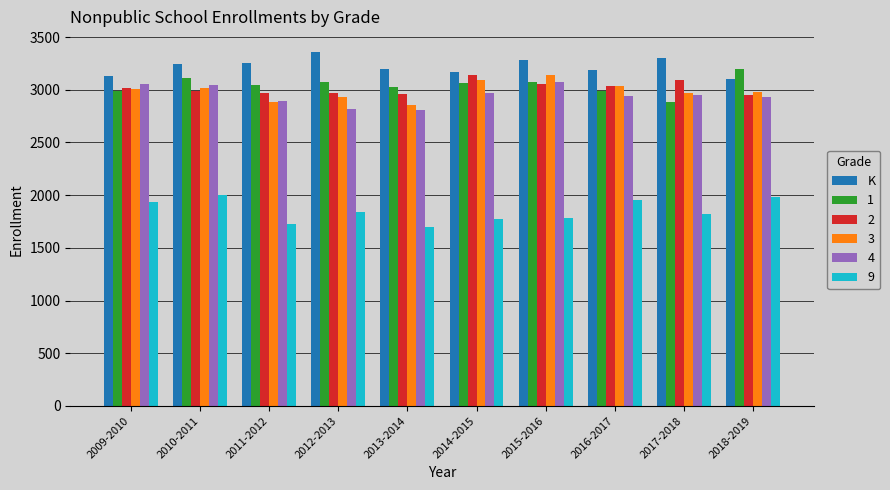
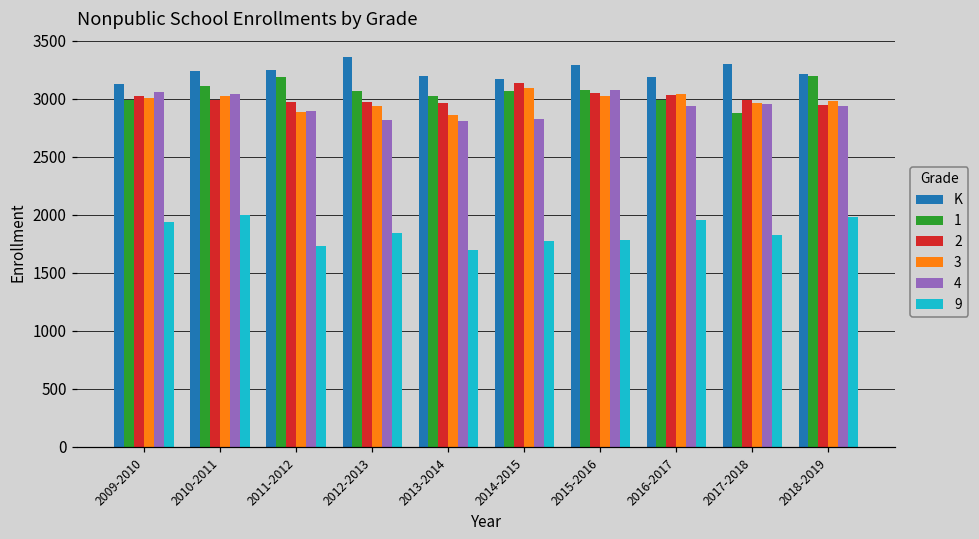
1, 2011-2012: 3050 -> 3190
4, 2014-2015: 2970 -> 2830
3, 2015-2016: 3140 -> 3020
2, 2017-2018: 3090 -> 2990
K, 2018-2019: 3100 -> 3210
